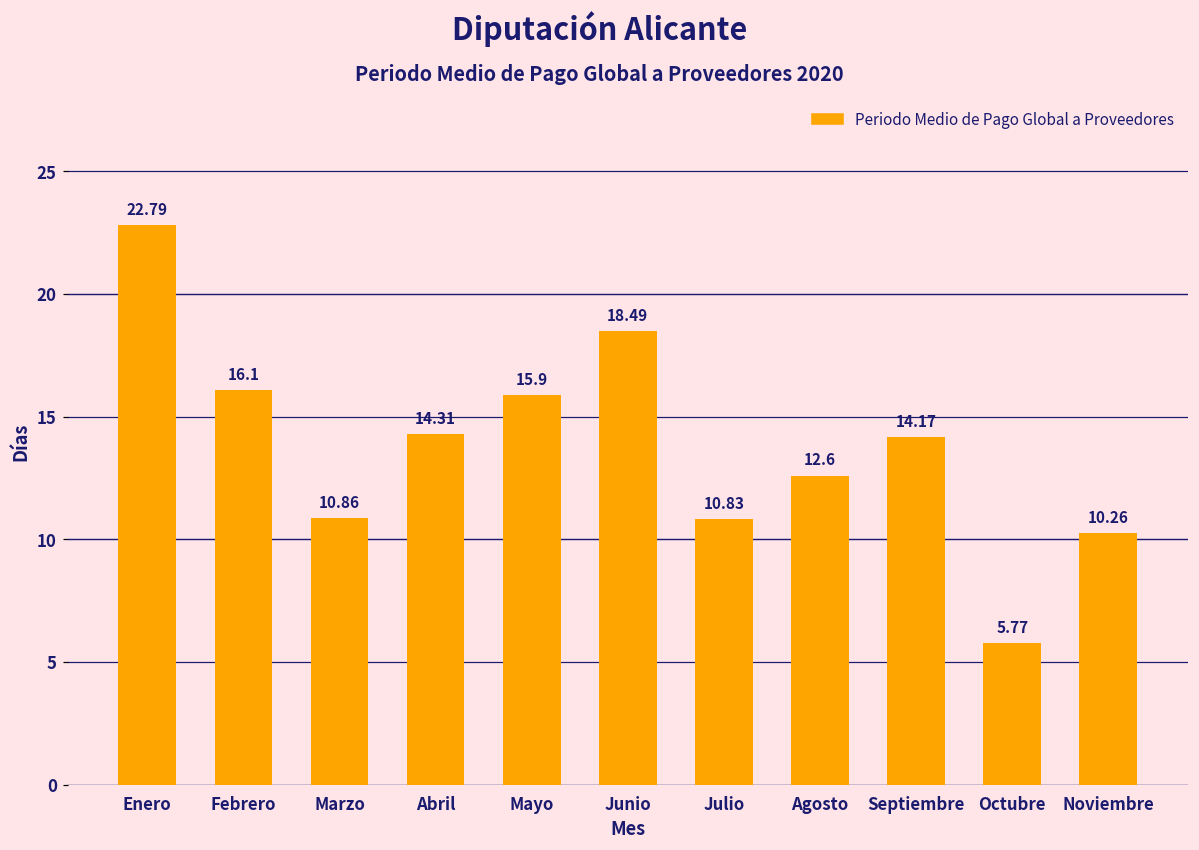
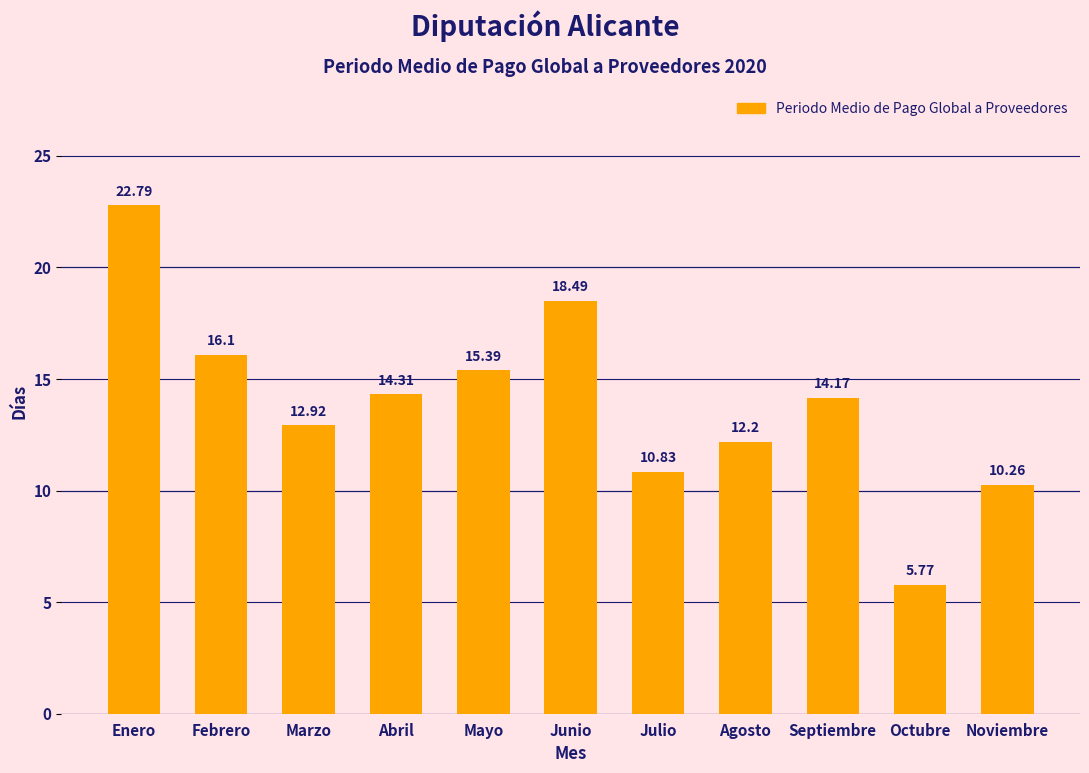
Marzo: 10.86 -> 12.92
Mayo: 15.9 -> 15.39
Agosto: 12.6 -> 12.2
